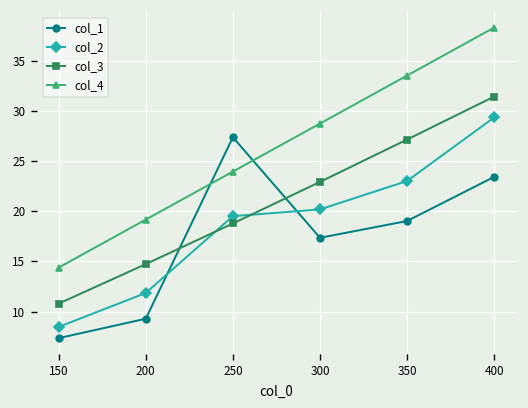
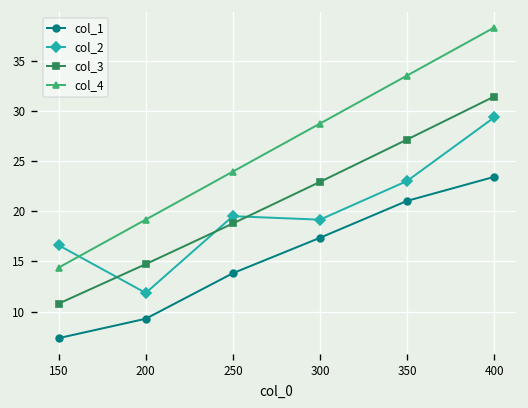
col_2, 150: 8 -> 17
col_1, 250: 27 -> 14
col_2, 300: 20 -> 19
col_1, 350: 19 -> 21
